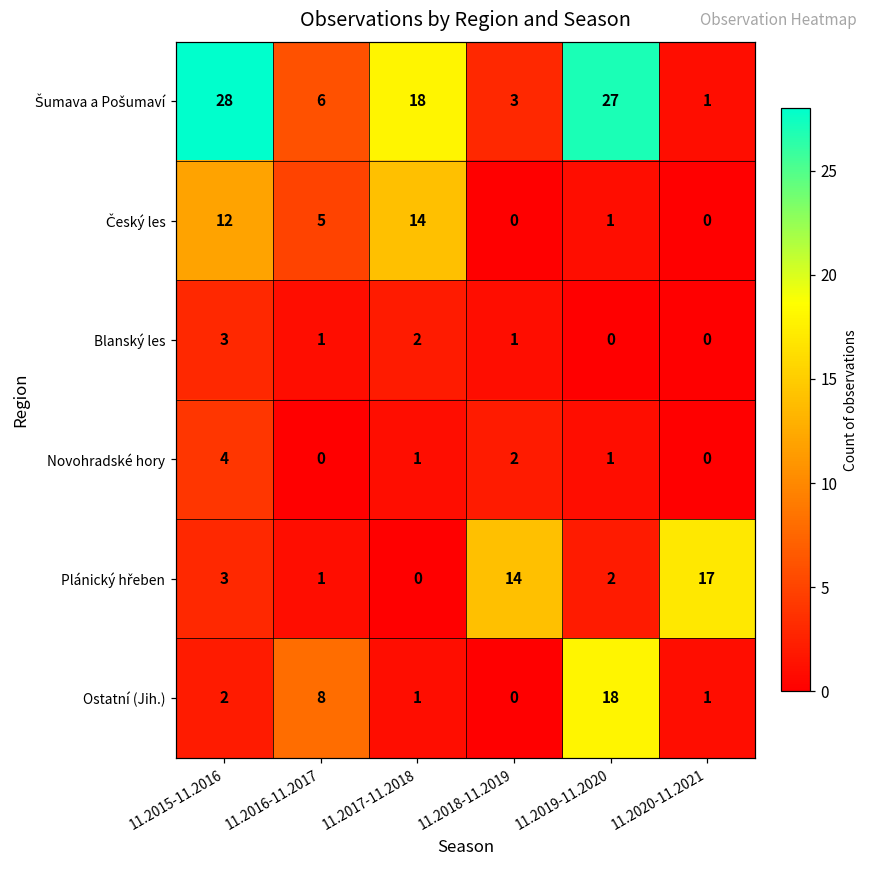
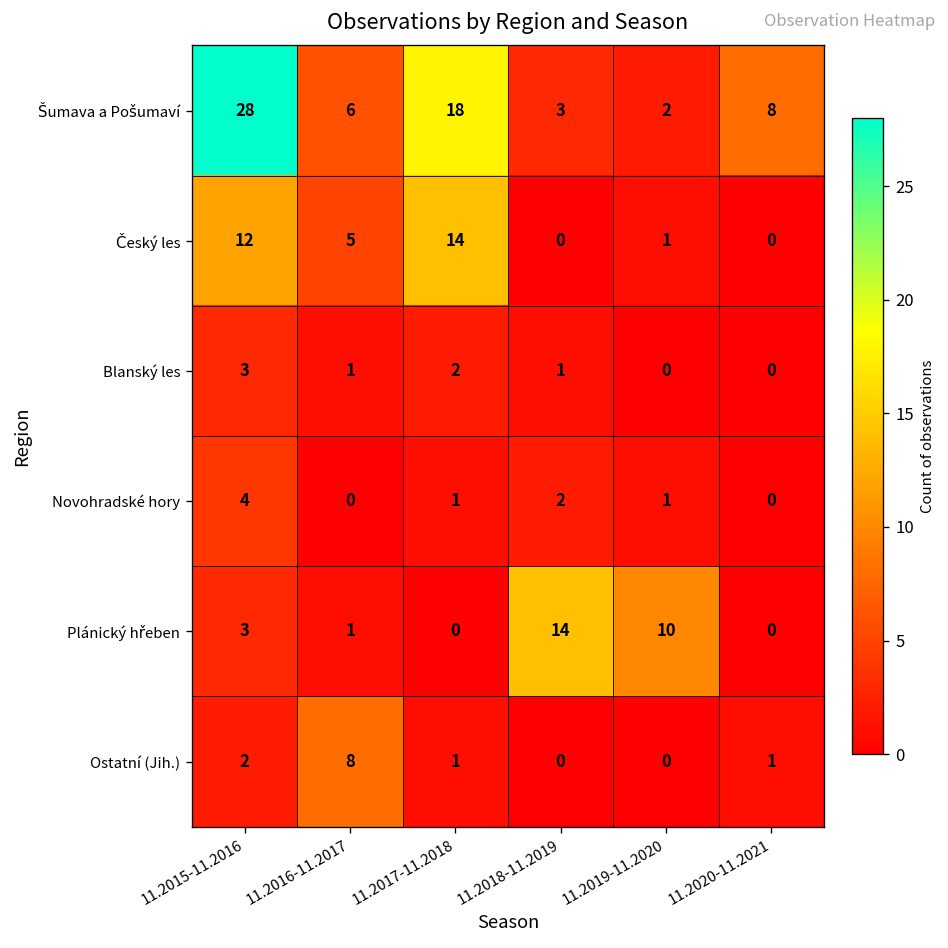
Šumava a Pošumaví, 11.2019-11.2020: 27 -> 2
Šumava a Pošumaví, 11.2020-11.2021: 1 -> 8
Plánický hřeben, 11.2019-11.2020: 2 -> 10
Plánický hřeben, 11.2020-11.2021: 17 -> 0
Ostatní (Jih.), 11.2019-11.2020: 18 -> 0
